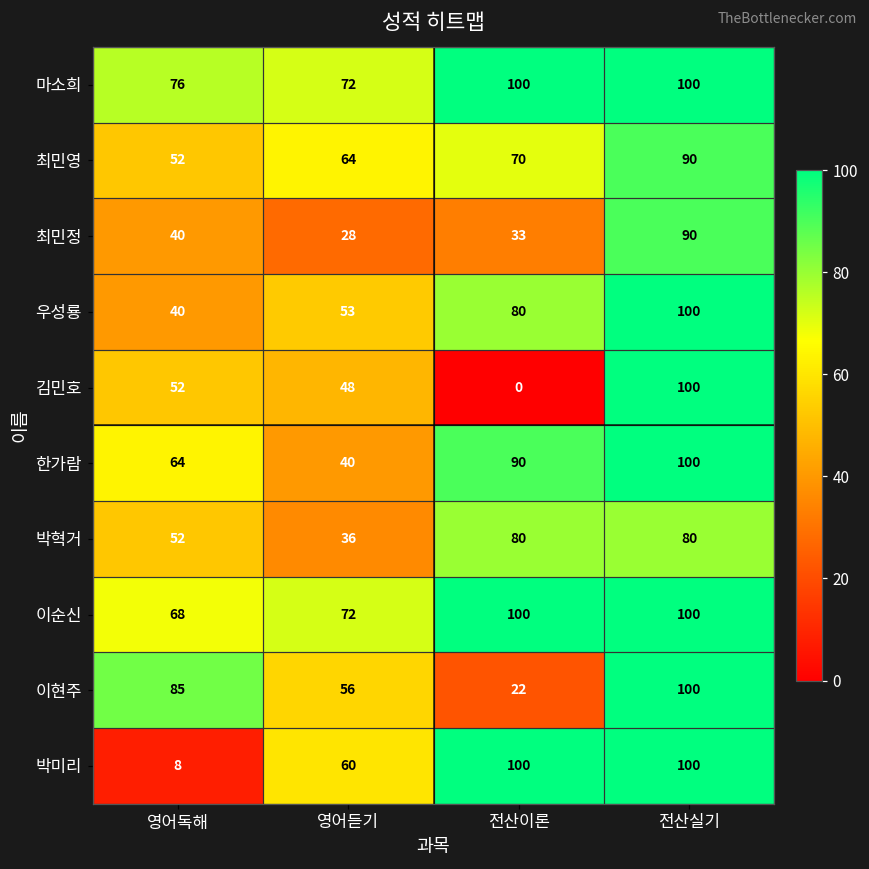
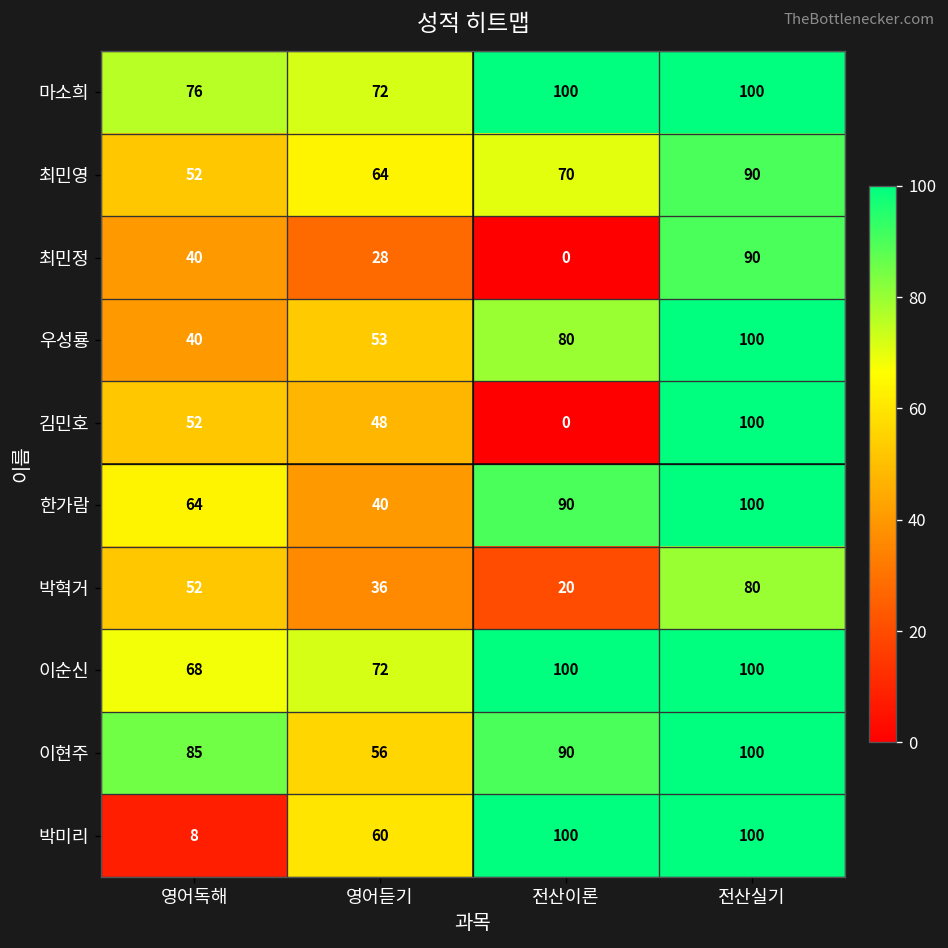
최민정, 전산이론: 33 -> 0
박혁거, 전산이론: 80 -> 20
이현주, 전산이론: 22 -> 90
